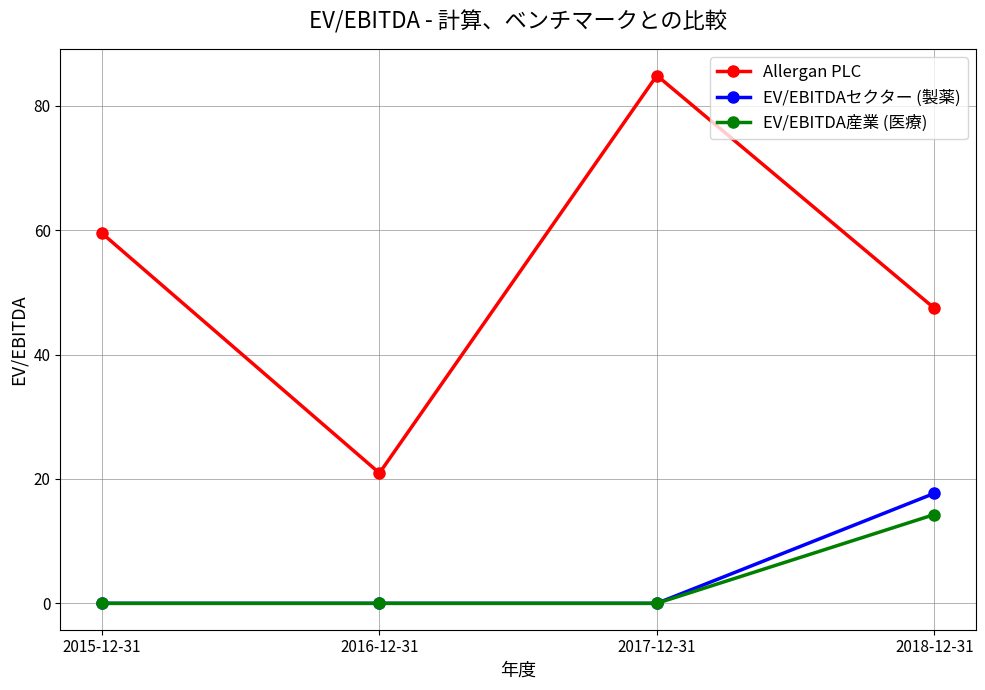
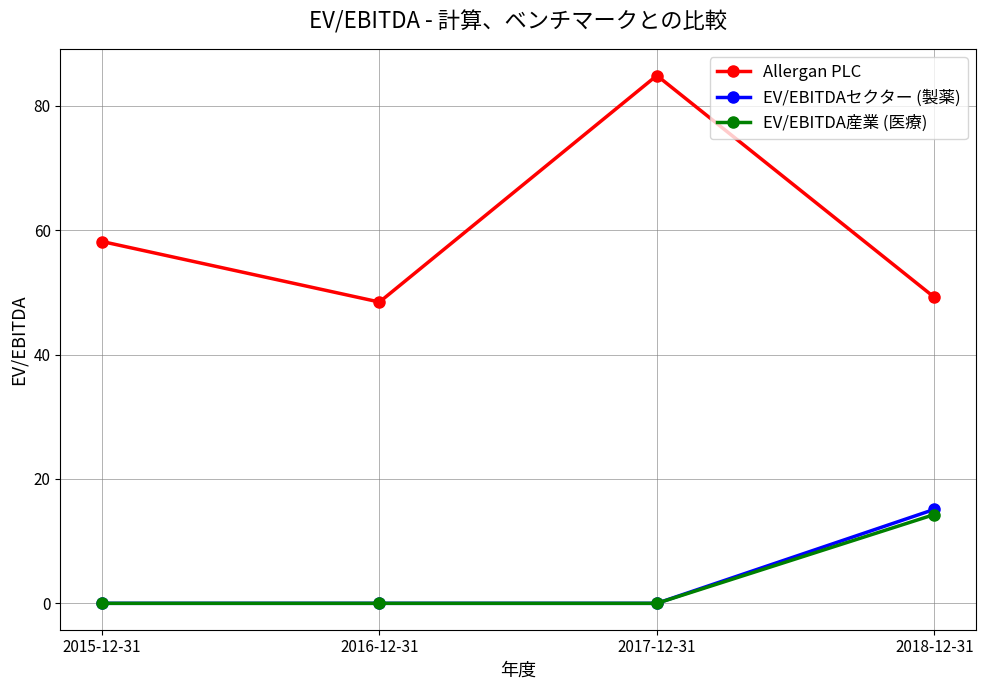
Allergan PLC, 2015-12-31: 60 -> 58
Allergan PLC, 2016-12-31: 21 -> 48
Allergan PLC, 2018-12-31: 47 -> 49
EV/EBITDAセクター (製薬), 2018-12-31: 18 -> 15
